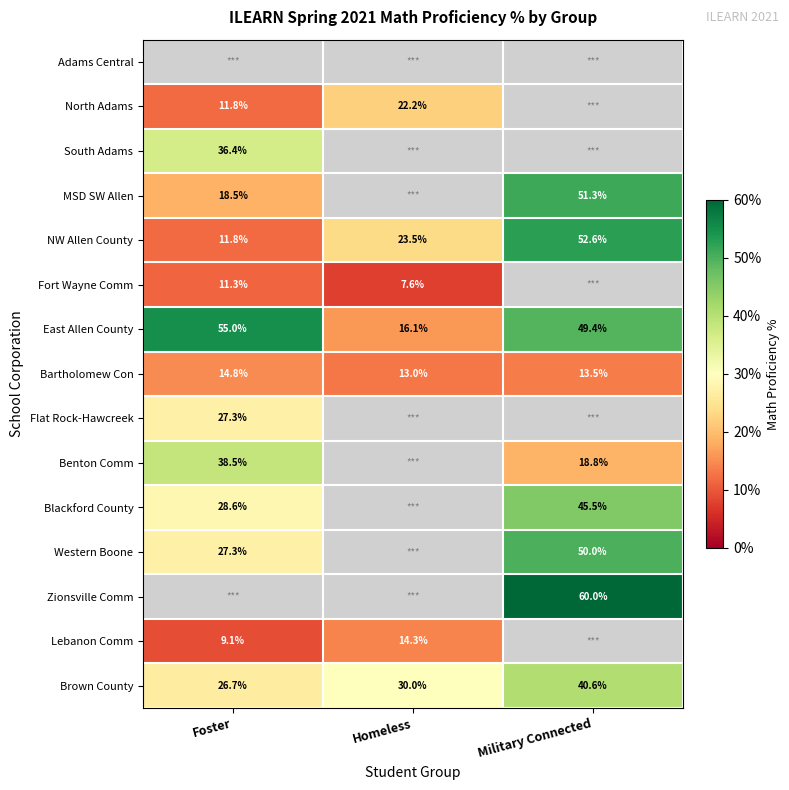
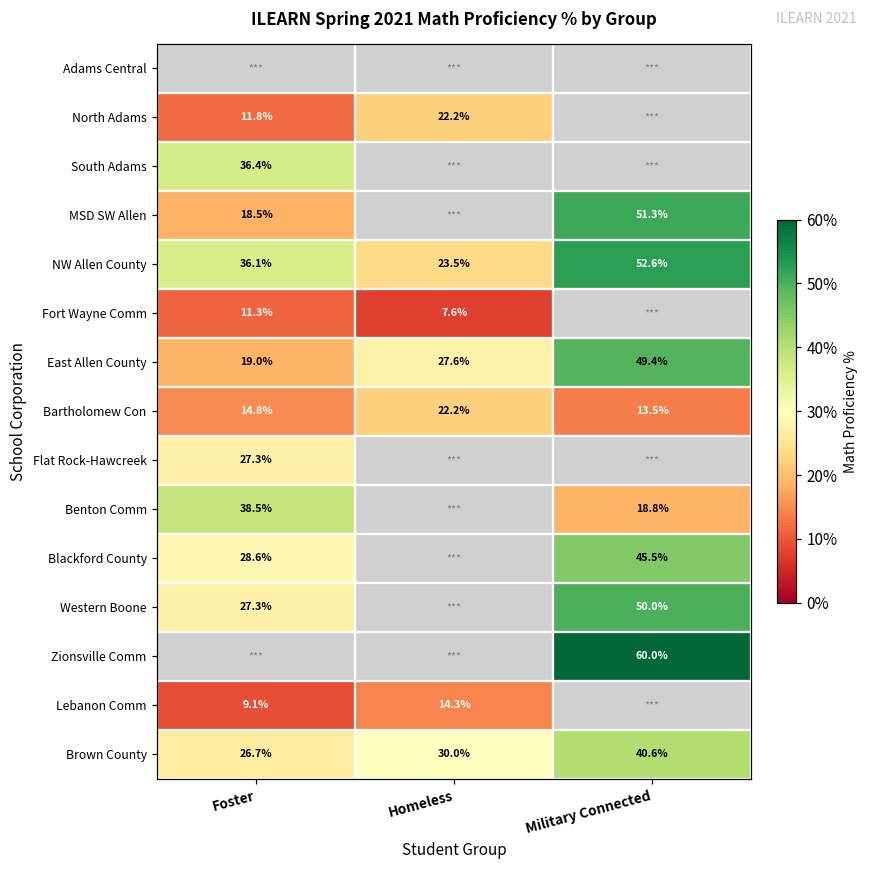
NW Allen County, Foster: 11.8% -> 36.1%
East Allen County, Foster: 55.0% -> 19.0%
East Allen County, Homeless: 16.1% -> 27.6%
Bartholomew Con, Homeless: 13.0% -> 22.2%
